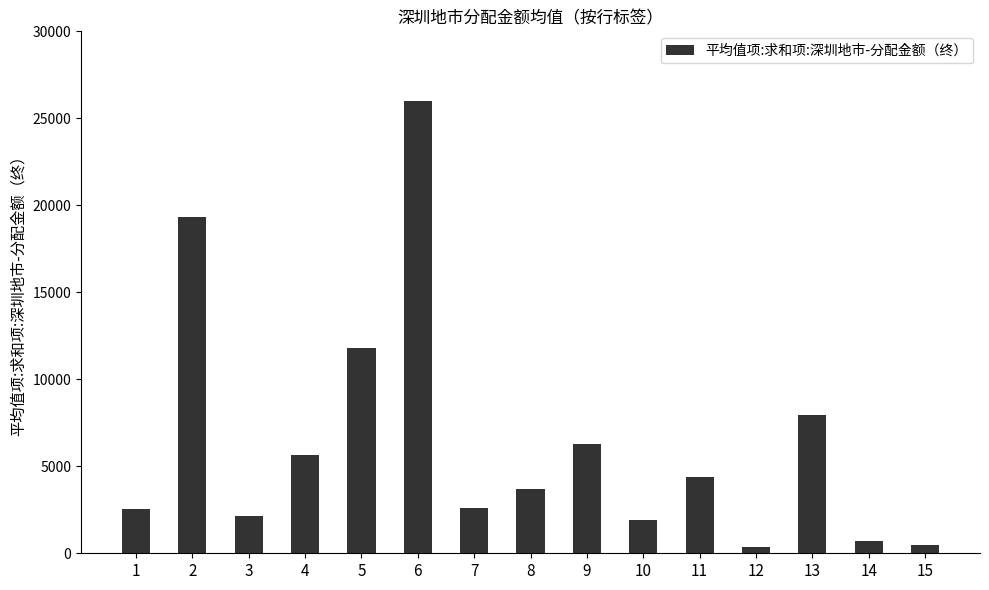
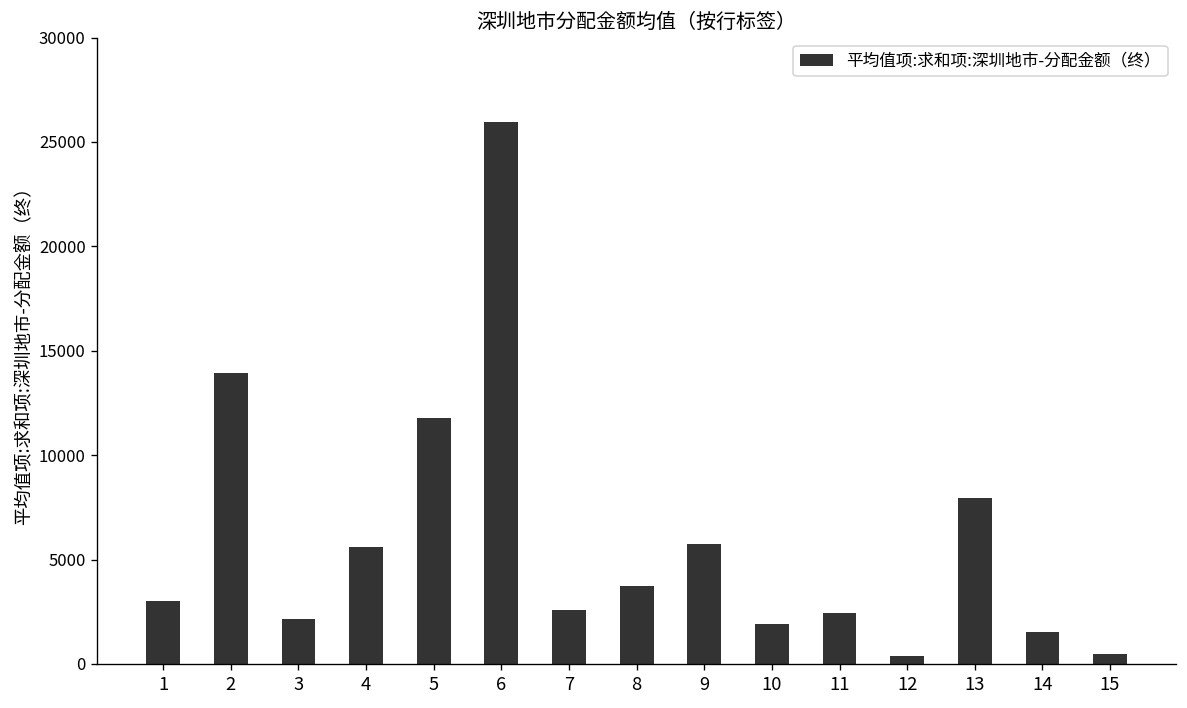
1: 2600 -> 3000
2: 19300 -> 13900
9: 6300 -> 5700
11: 4400 -> 2500
14: 700 -> 1500
